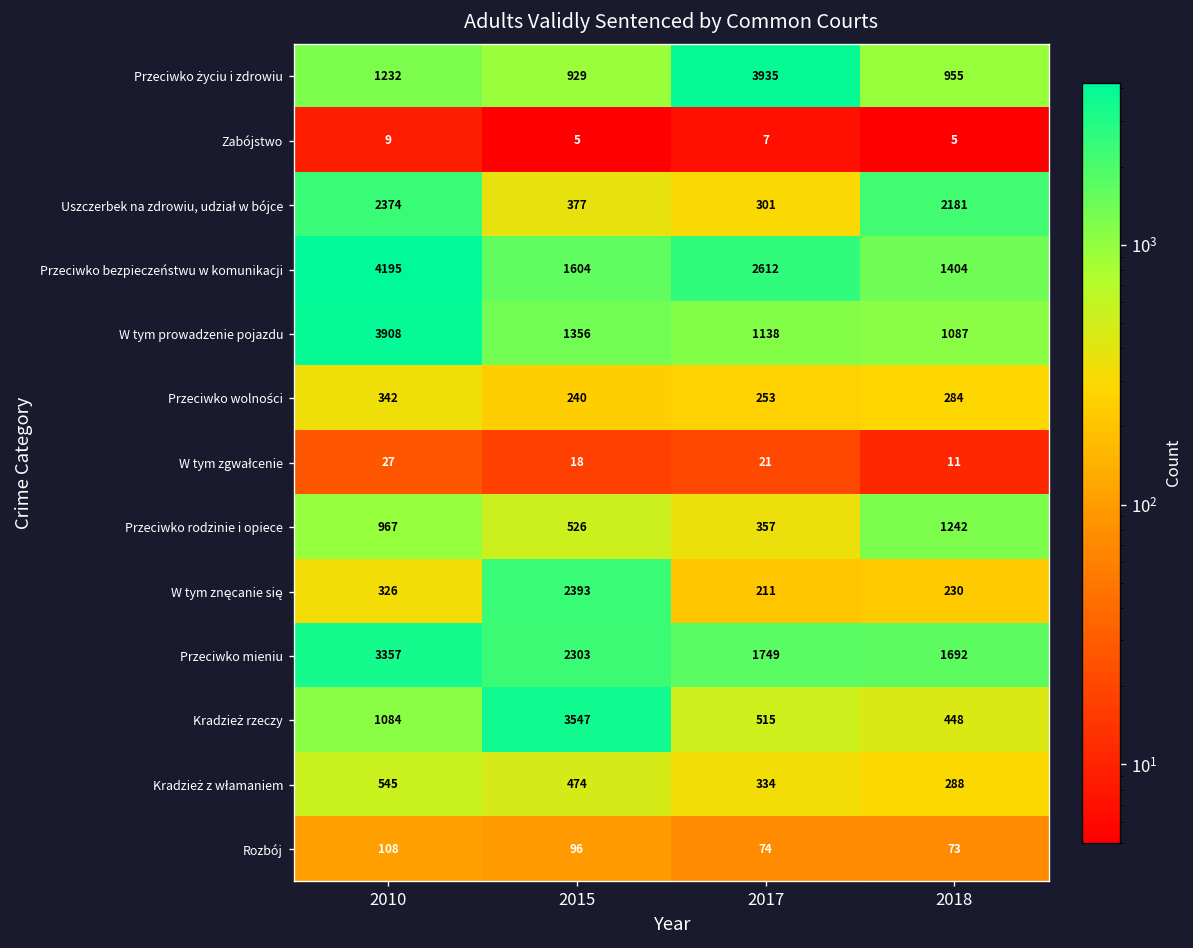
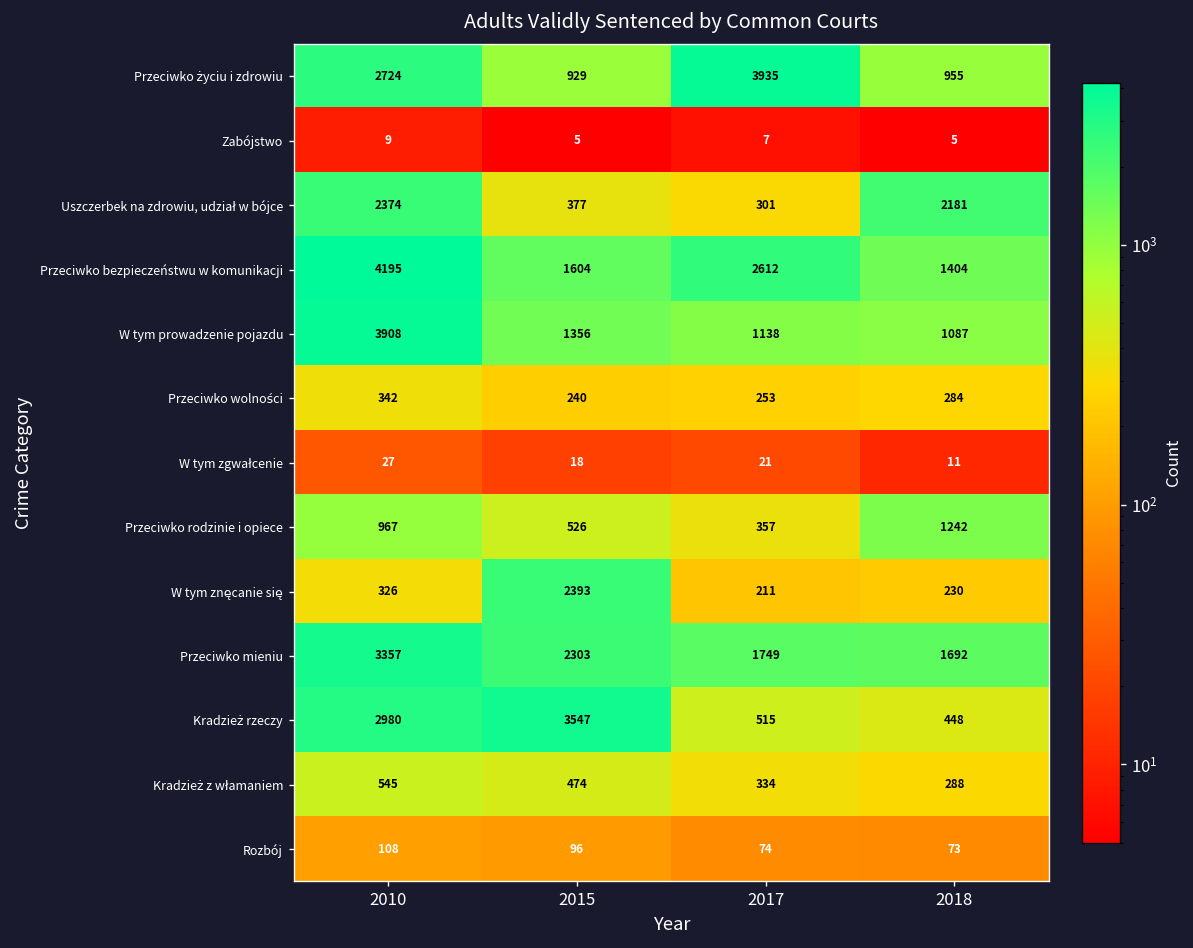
Przeciwko życiu i zdrowiu, 2010: 1232 -> 2724
Kradzież rzeczy, 2010: 1084 -> 2980
